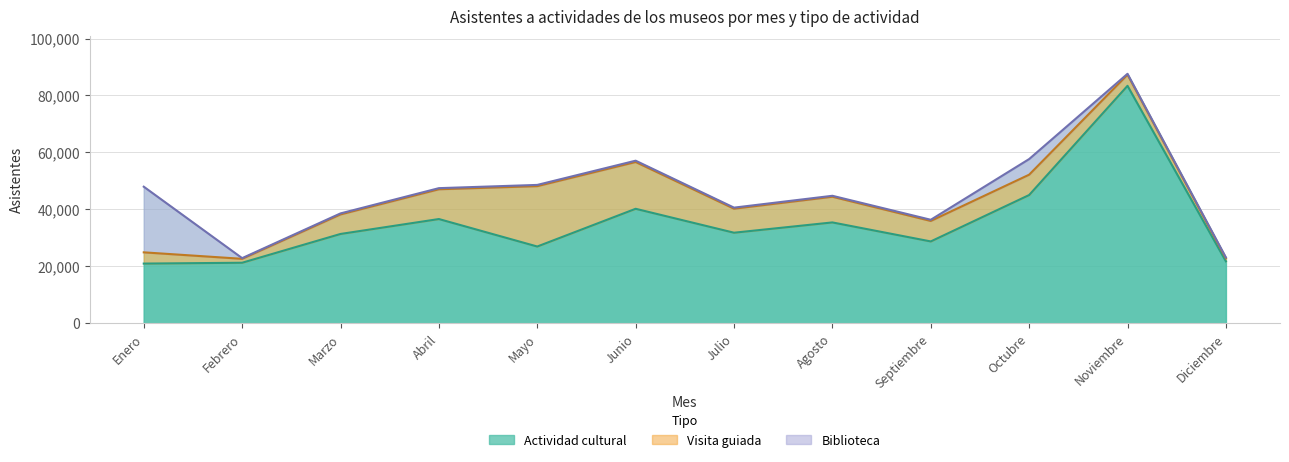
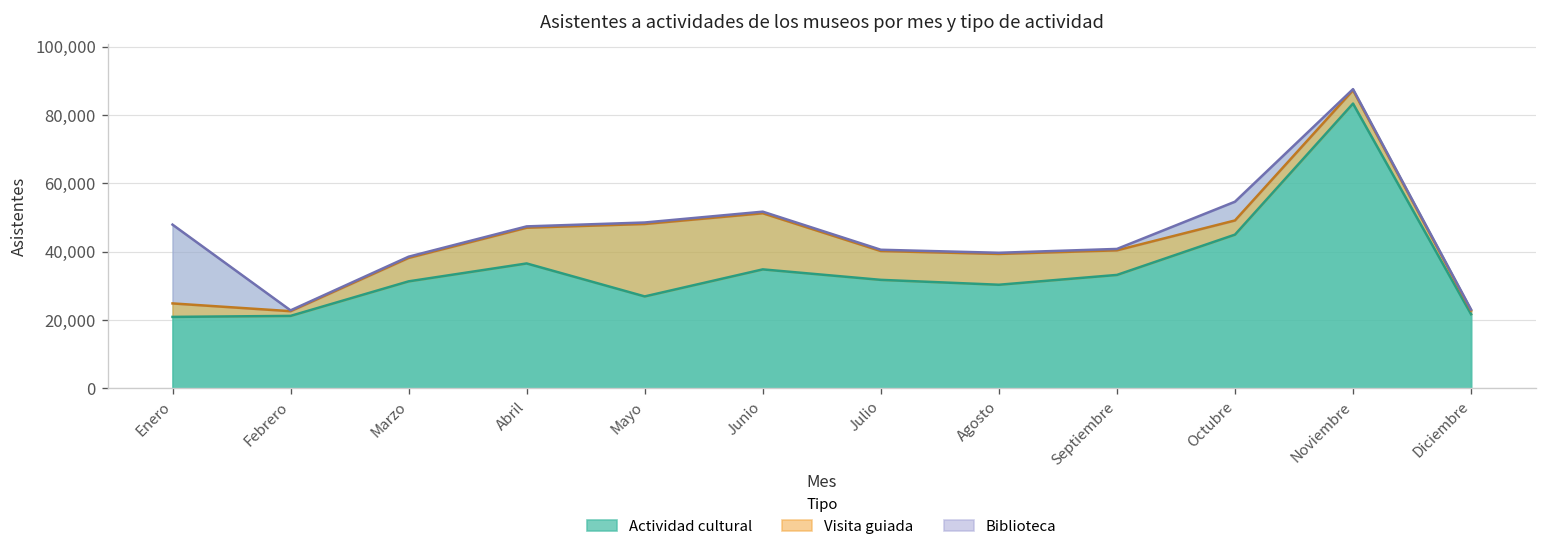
Actividad cultural, Junio: 40,000 -> 35,000
Actividad cultural, Agosto: 35,000 -> 30,000
Actividad cultural, Septiembre: 29,000 -> 33,000
Visita guiada, Octubre: 7,000 -> 4,000
